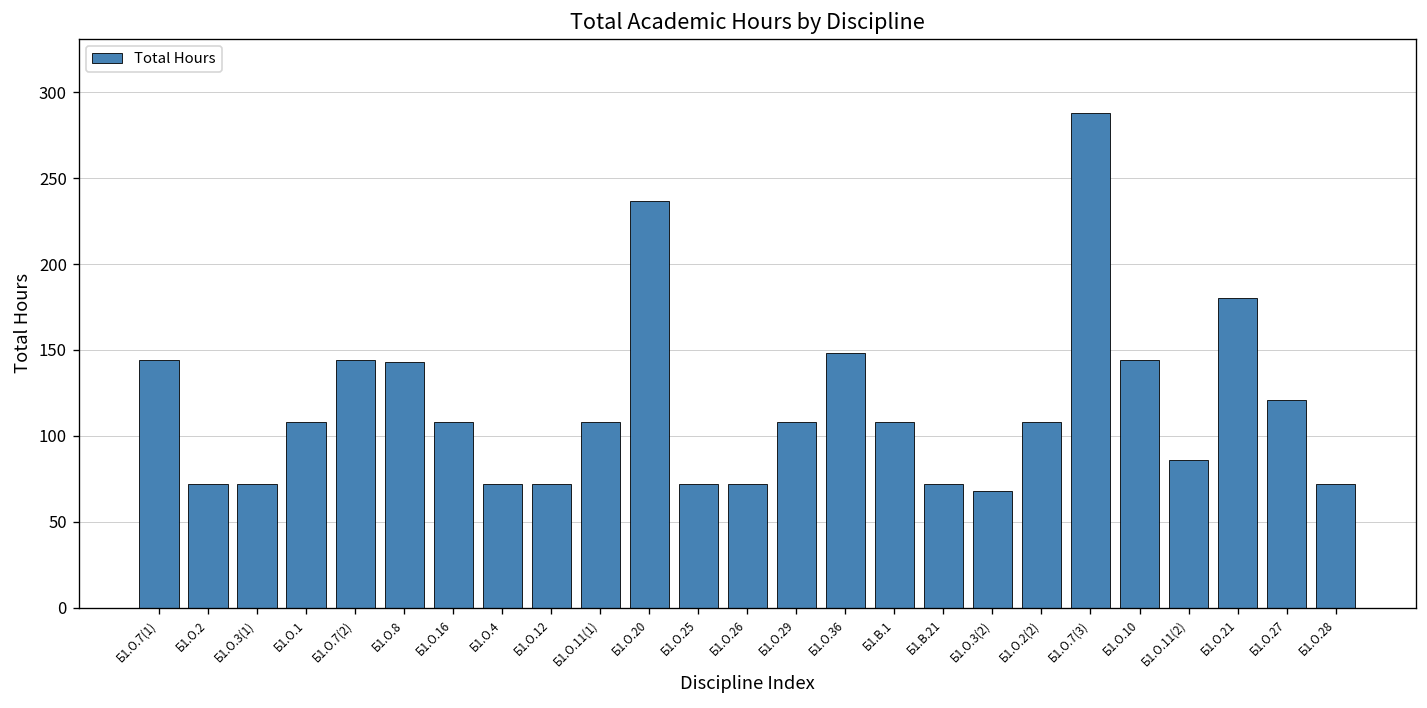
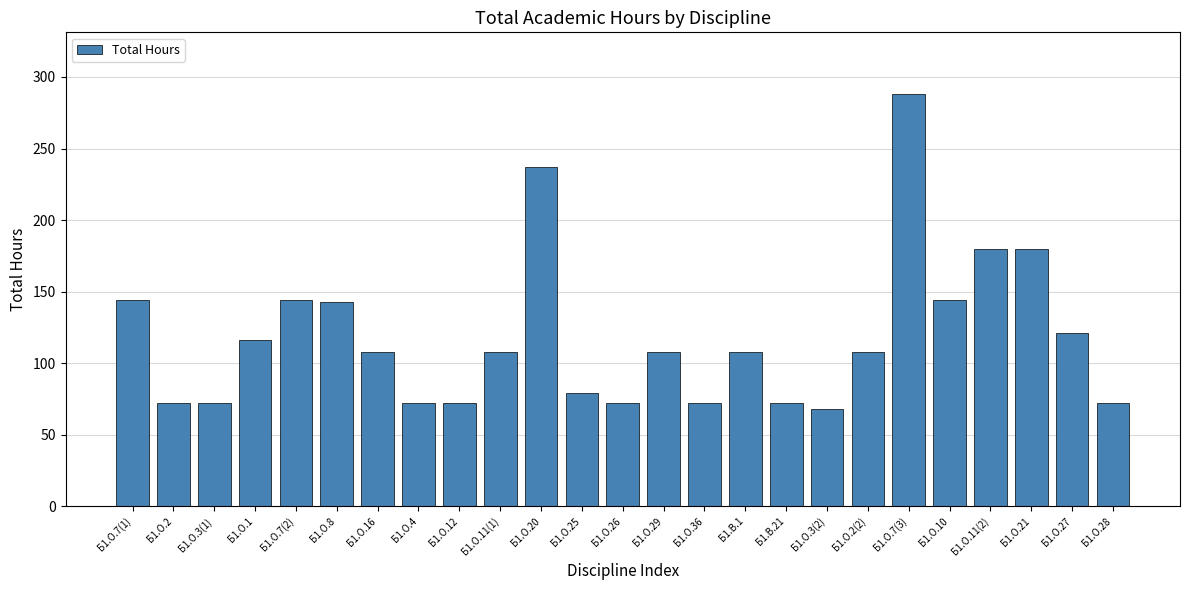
Б1.О.1: 108 -> 116
Б1.О.25: 72 -> 79
Б1.О.36: 148 -> 72
Б1.О.11(2): 86 -> 180
